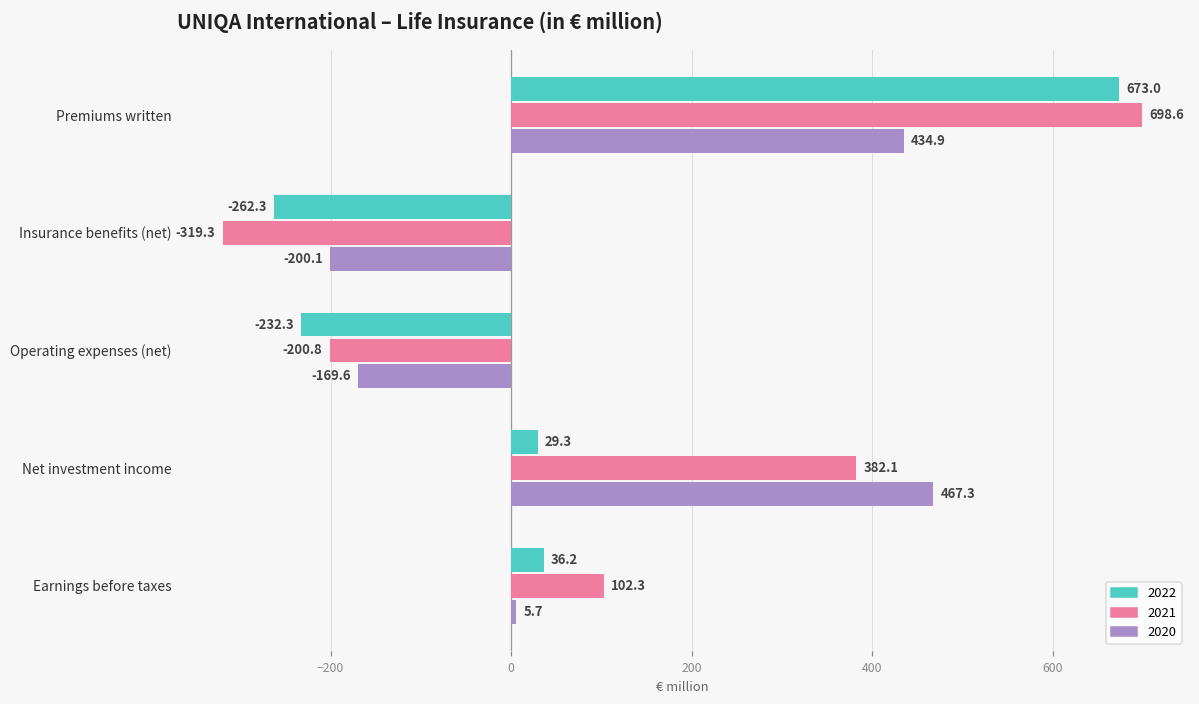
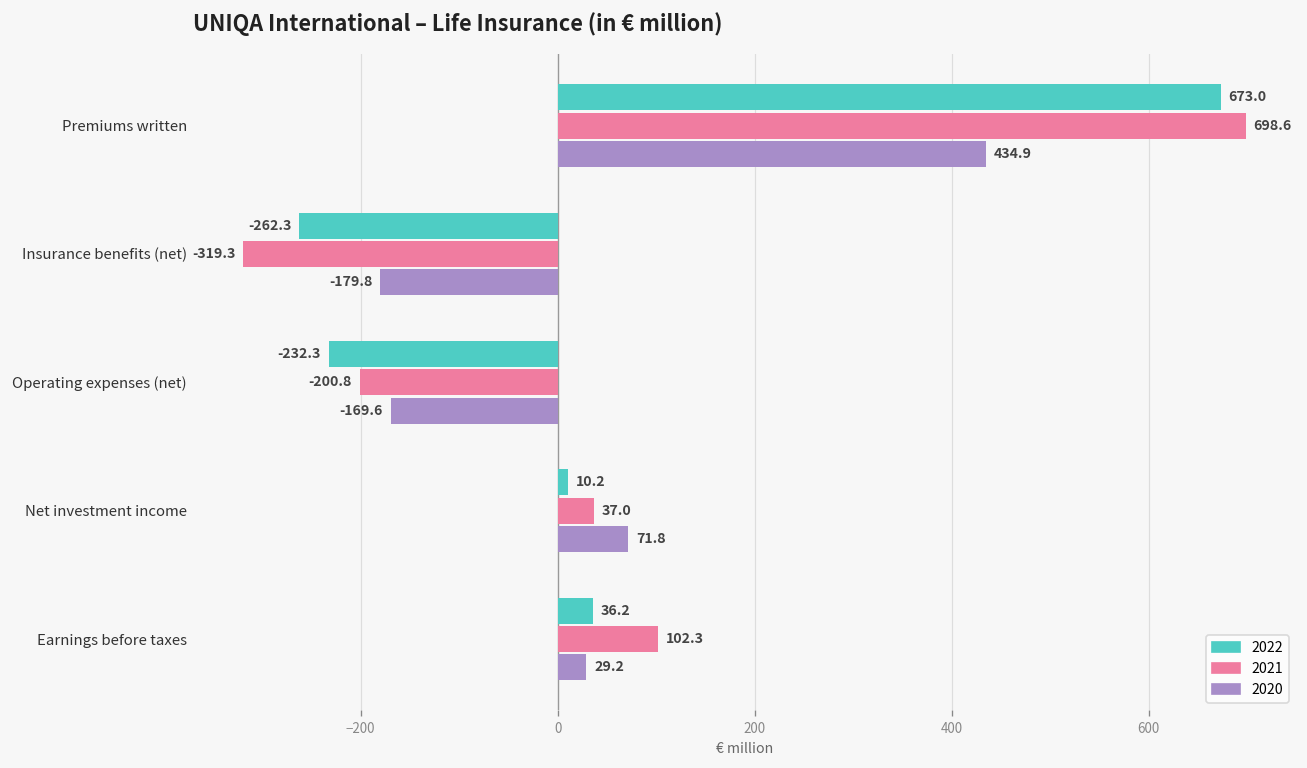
2020, Insurance benefits (net): -200.1 -> -179.8
2022, Net investment income: 29.3 -> 10.2
2021, Net investment income: 382.1 -> 37.0
2020, Net investment income: 467.3 -> 71.8
2020, Earnings before taxes: 5.7 -> 29.2
